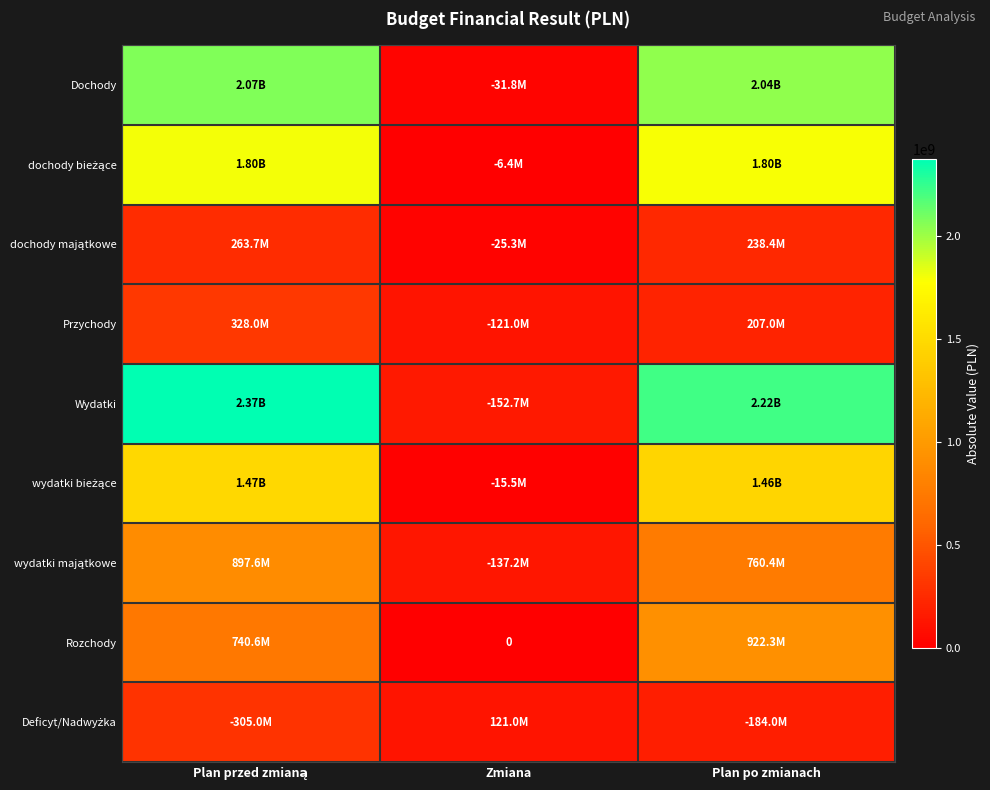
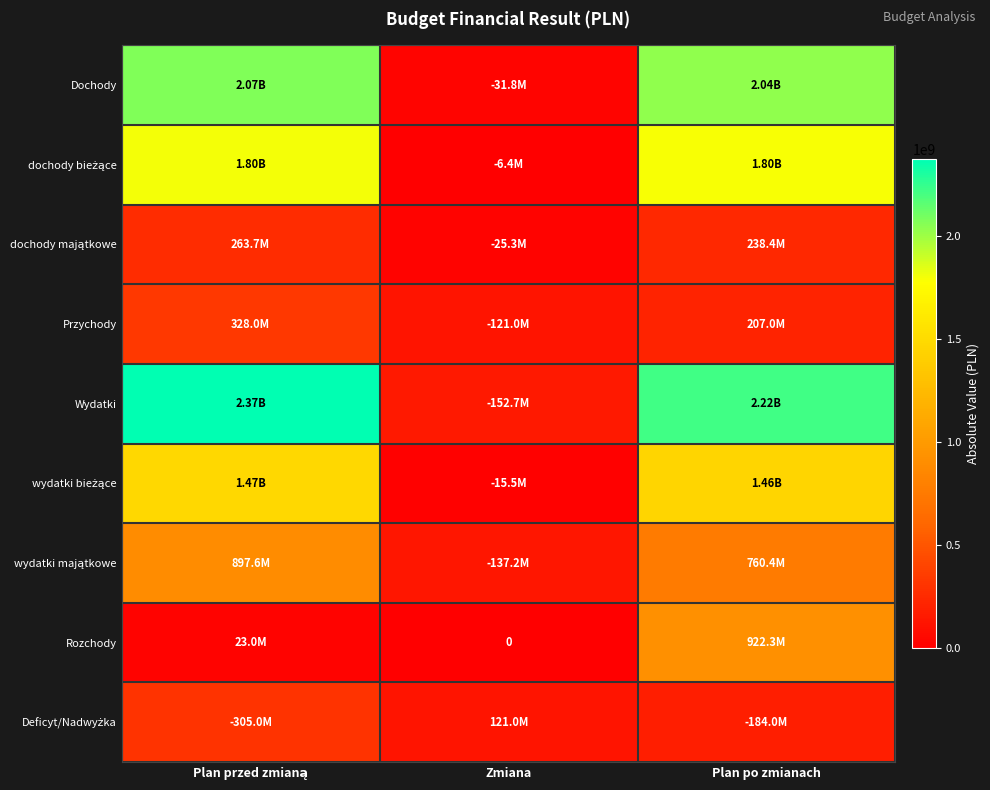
Rozchody, Plan przed zmianą: 740.6M -> 23.0M
